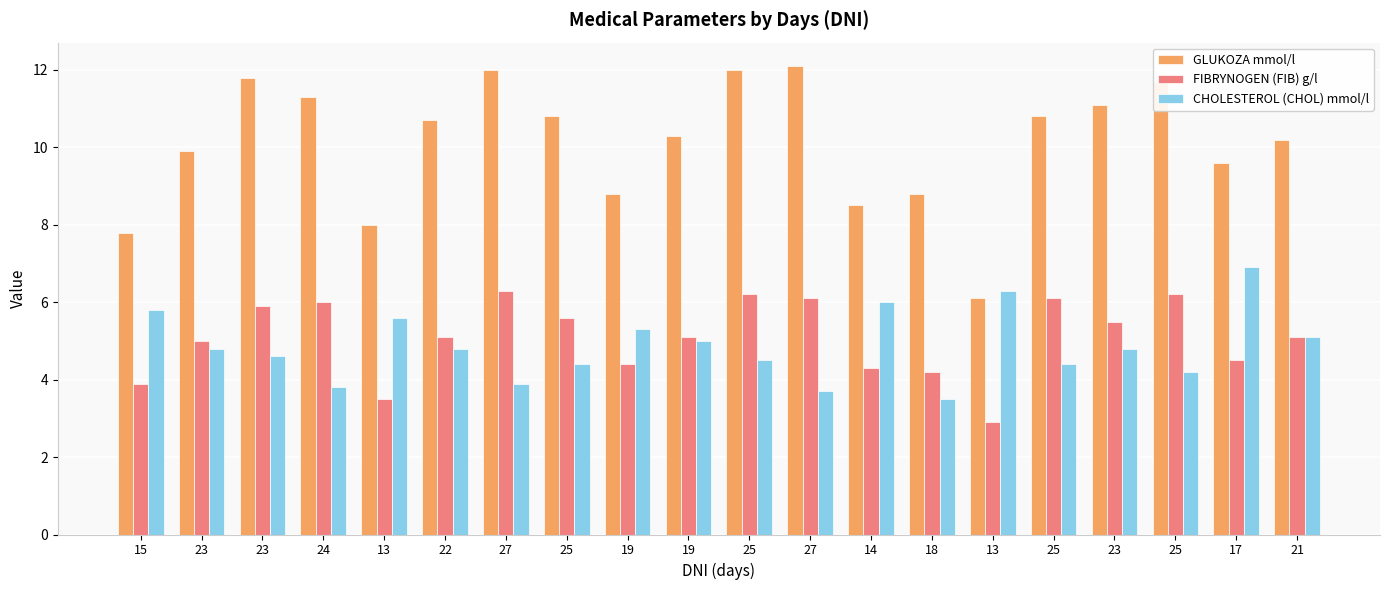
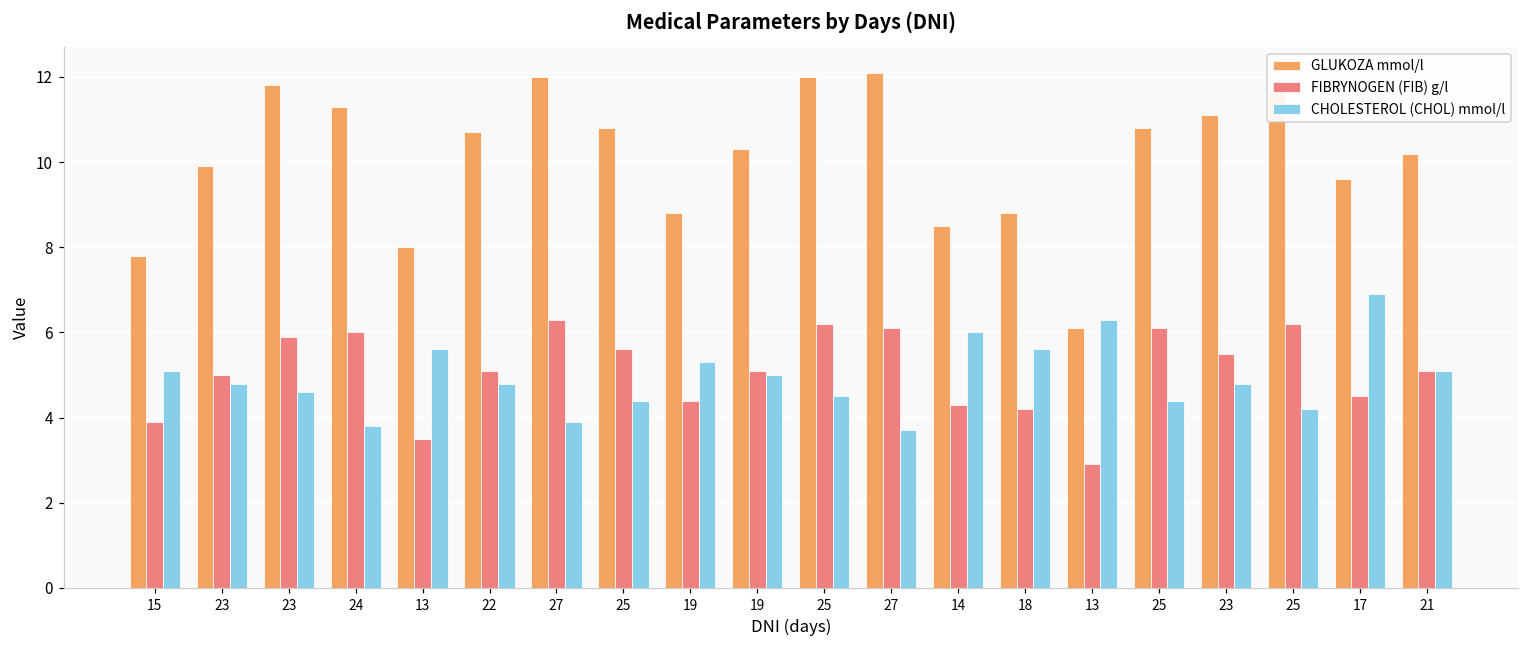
CHOLESTEROL (CHOL) mmol/l, 15: 5.8 -> 5.1
CHOLESTEROL (CHOL) mmol/l, 18: 3.5 -> 5.6
